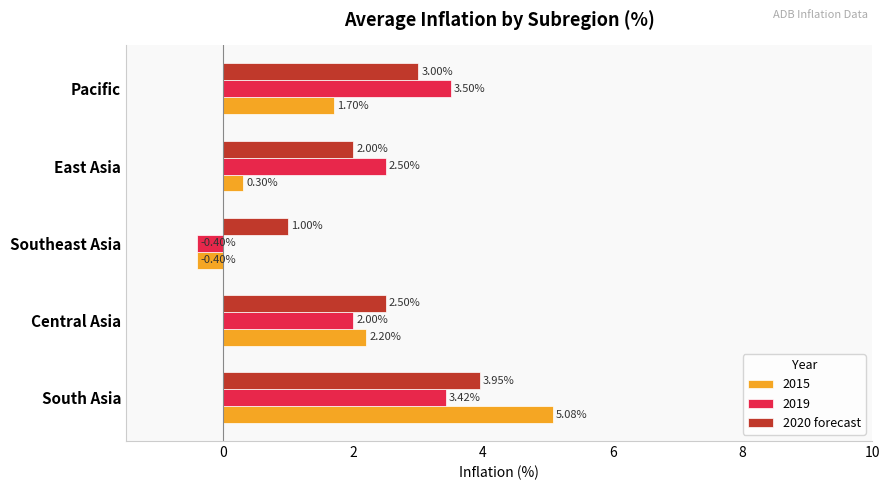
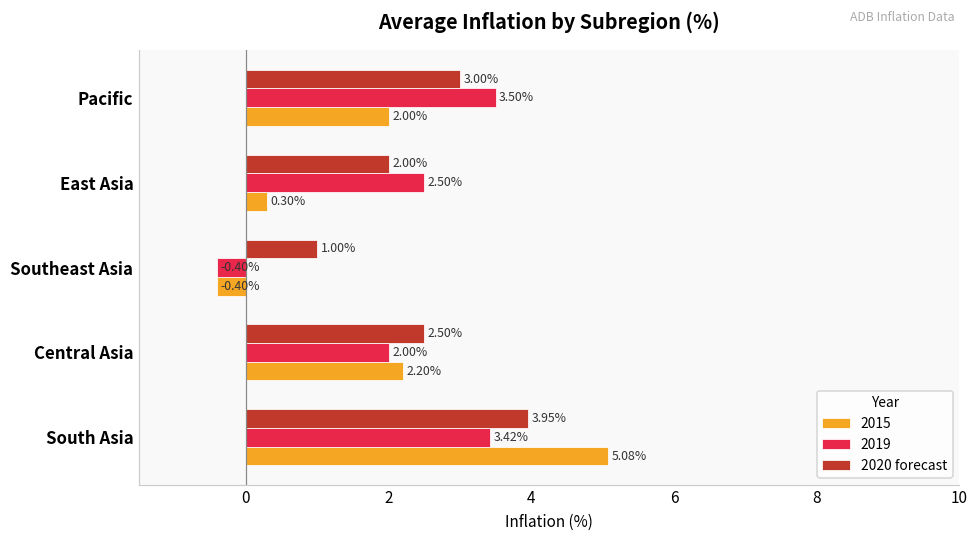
2015, Pacific: 1.70% -> 2.00%
